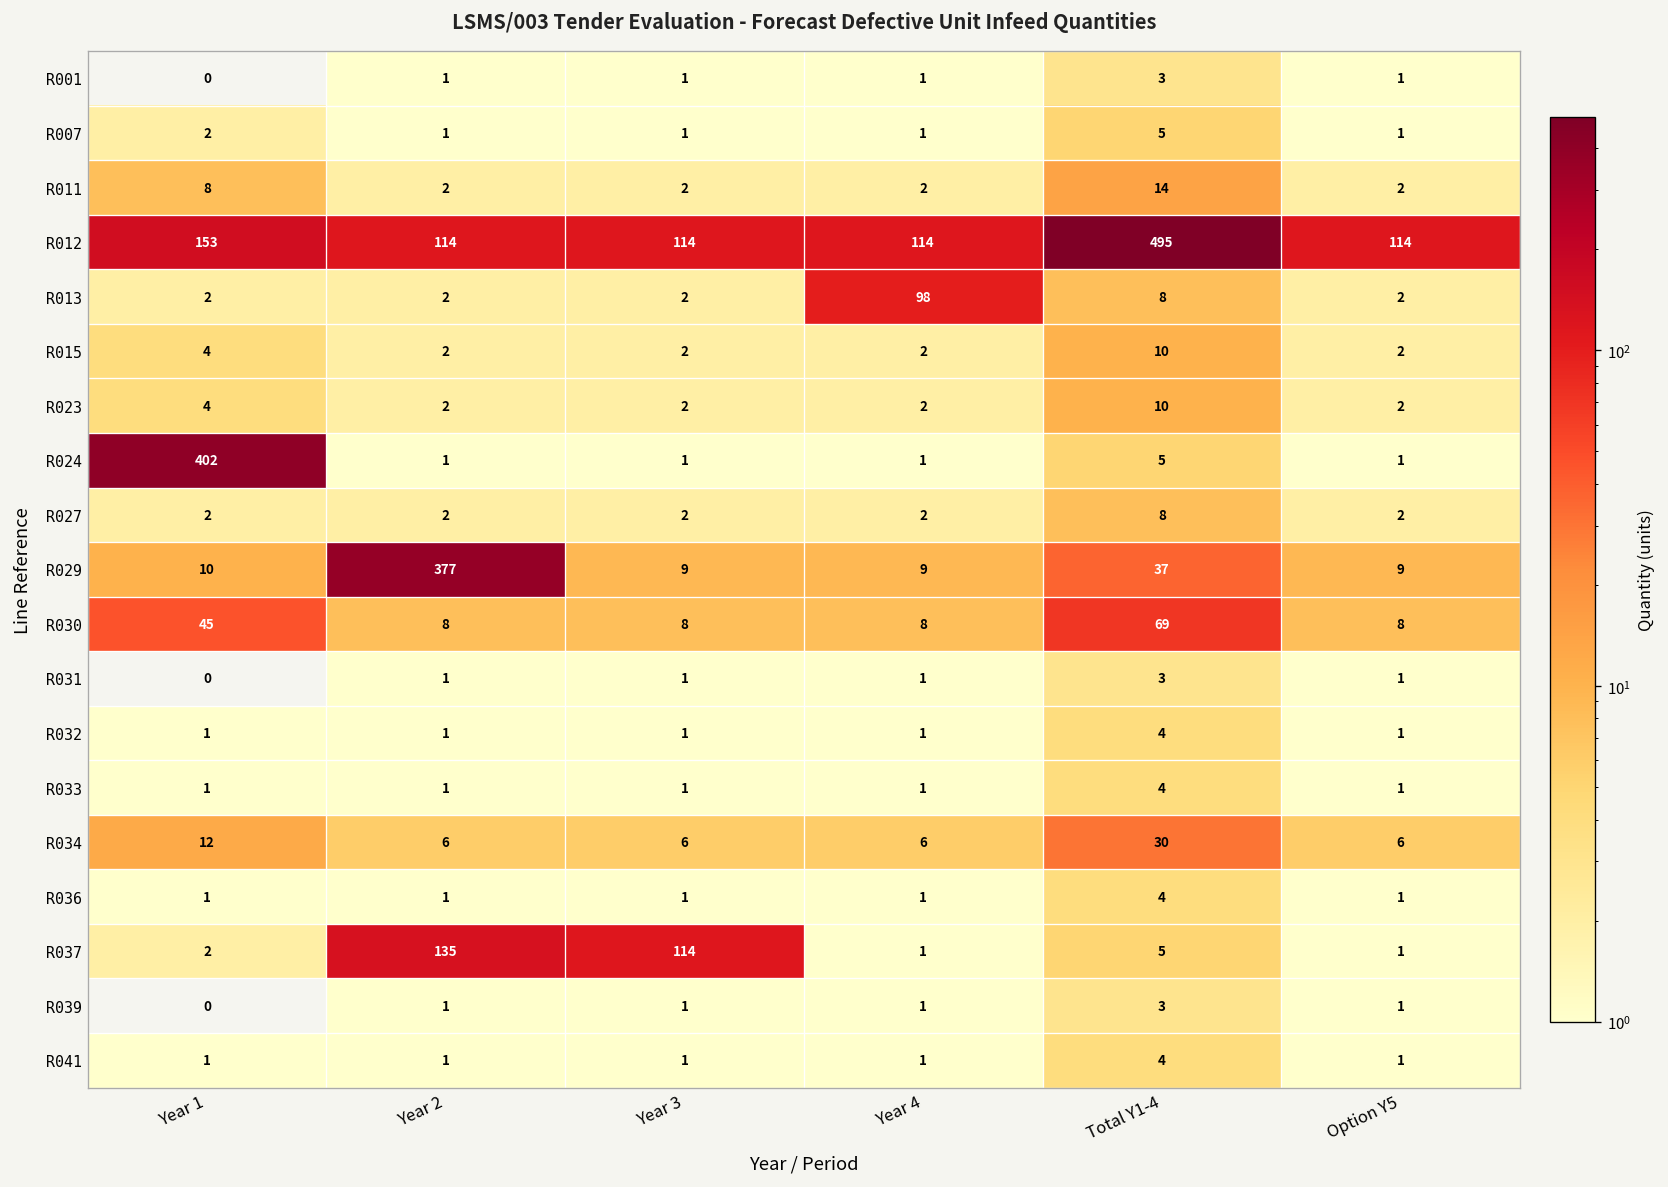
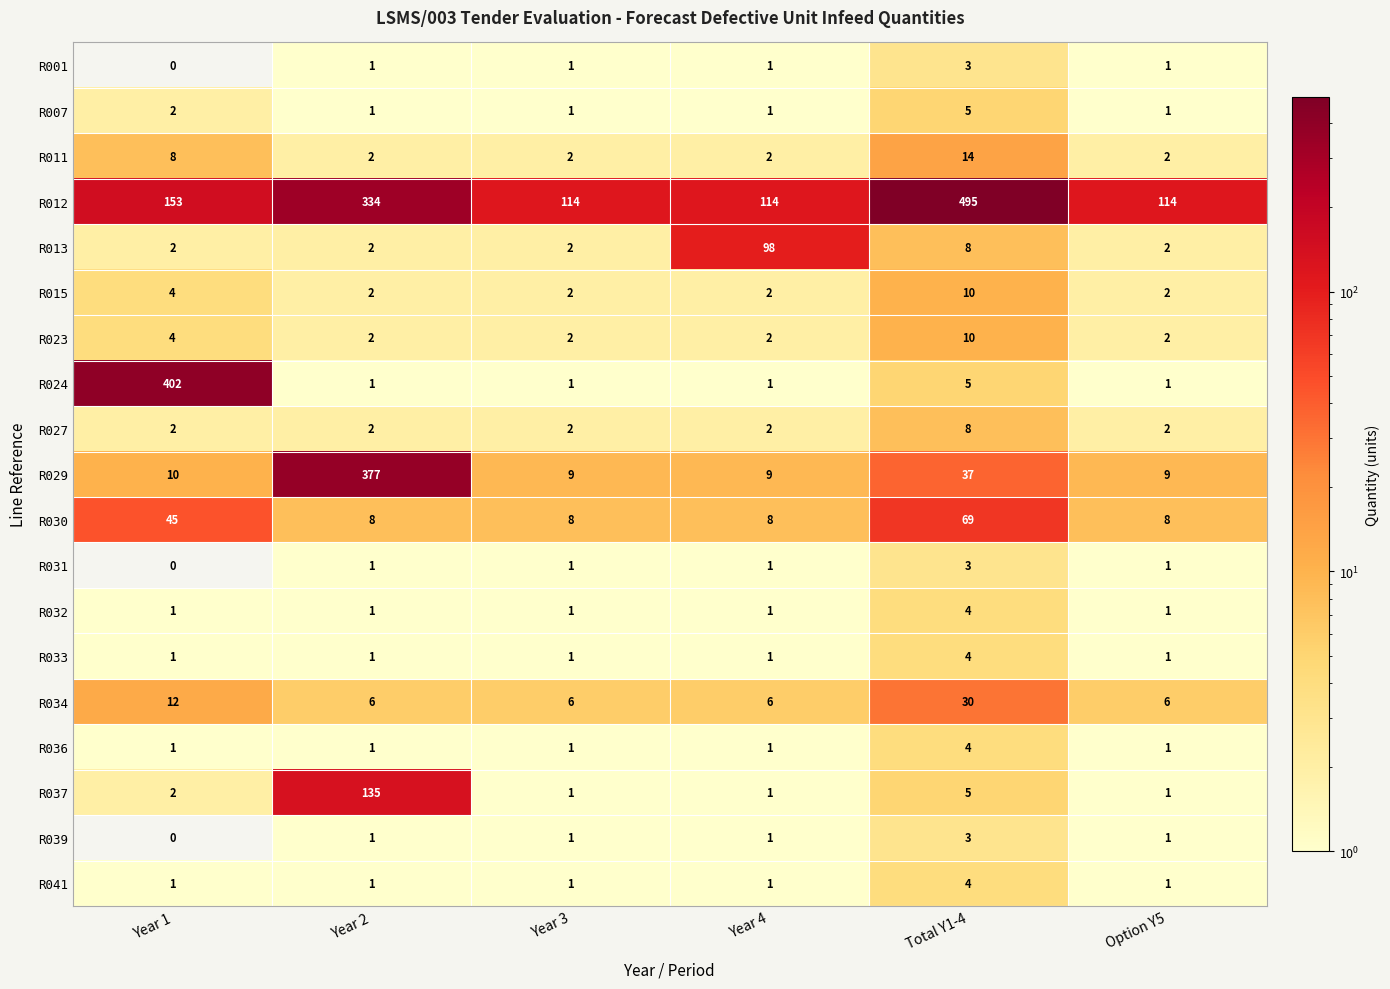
R012, Year 2: 114 -> 334
R037, Year 3: 114 -> 1
